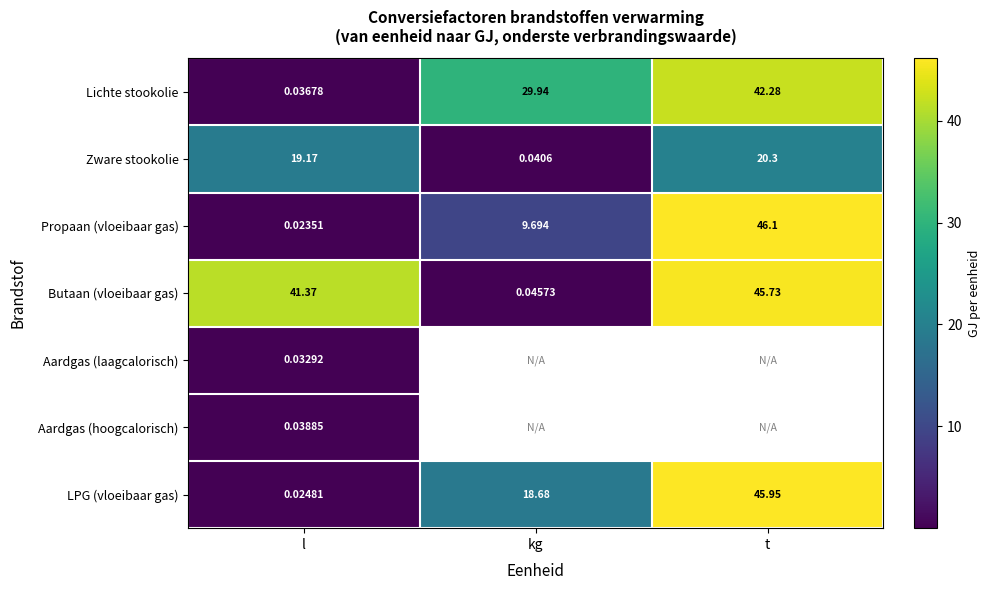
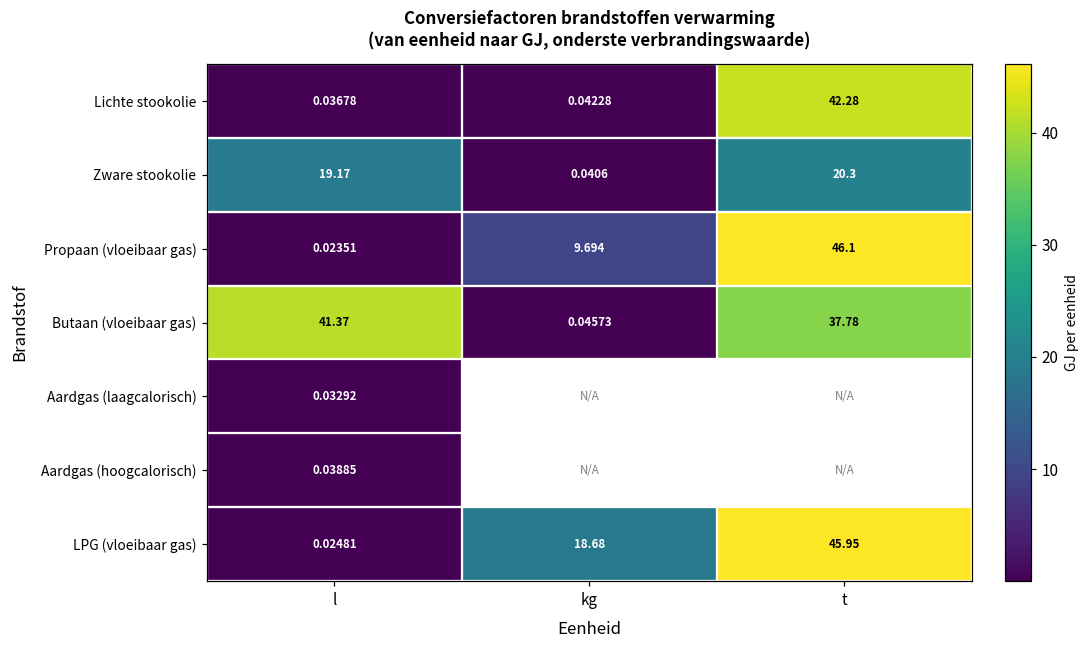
Lichte stookolie, kg: 29.94 -> 0.04228
Butaan (vloeibaar gas), t: 45.73 -> 37.78
